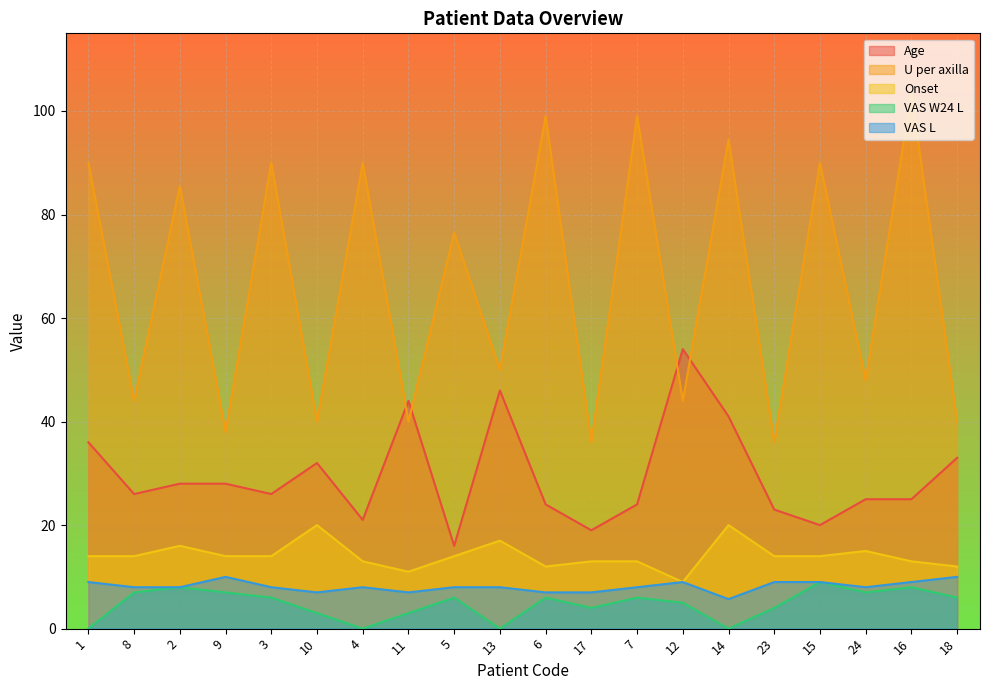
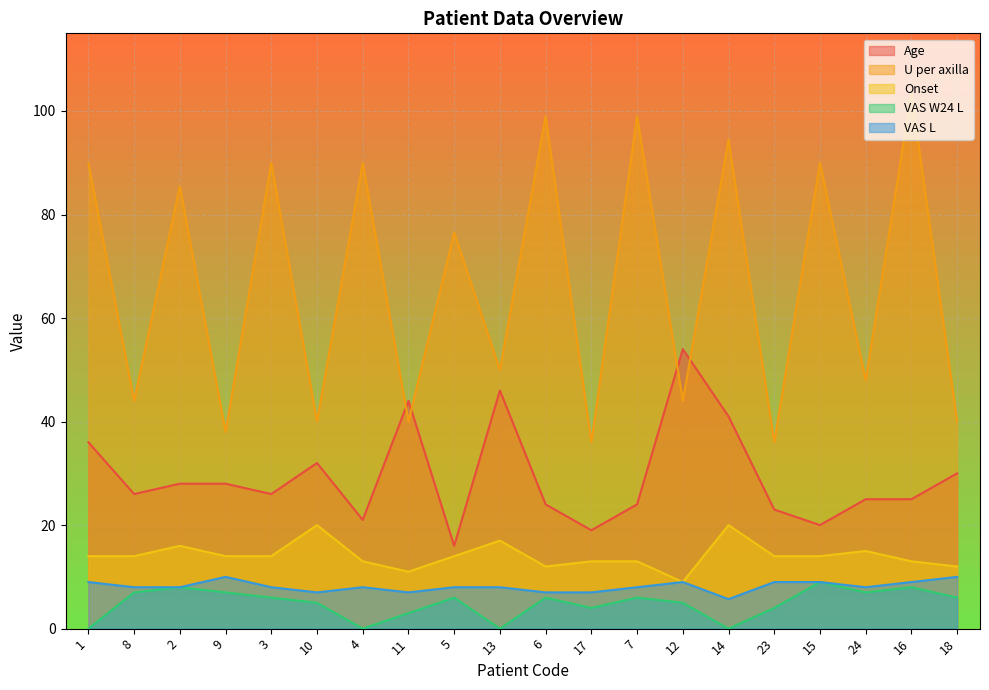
VAS W24 L, 10: 3 -> 5
Age, 18: 33 -> 30
